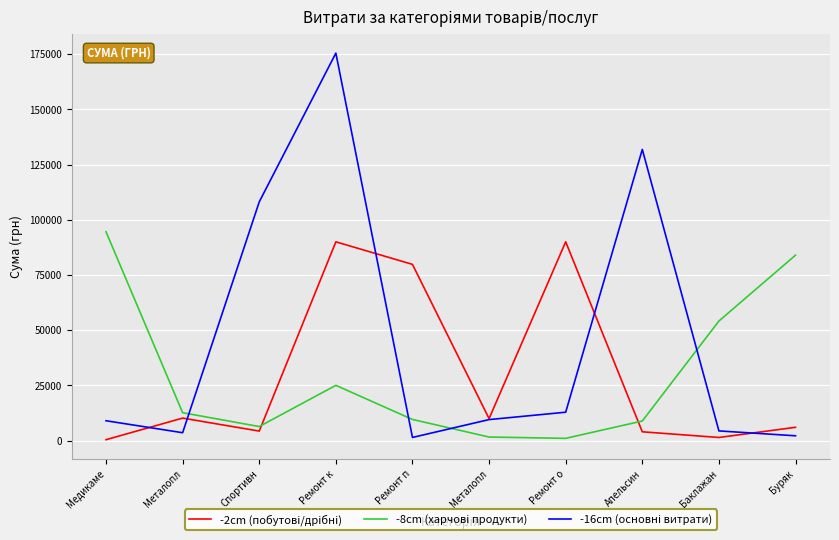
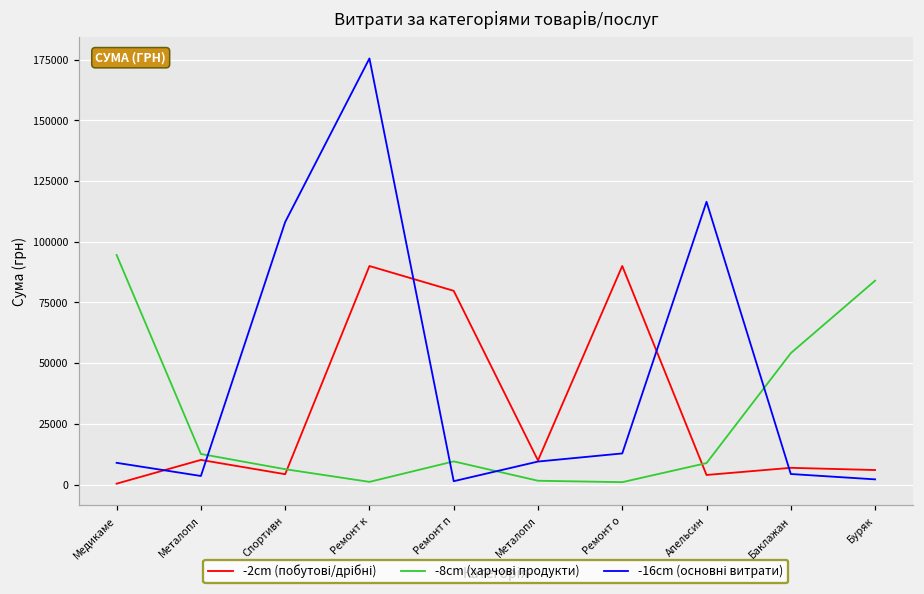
-8cm (харчові продукти), Ремонт к: 25000 -> 1000
-16cm (основні витрати), Апельсин: 132000 -> 116000
-2cm (побутові/дрібні), Баклажан: 1000 -> 7000
